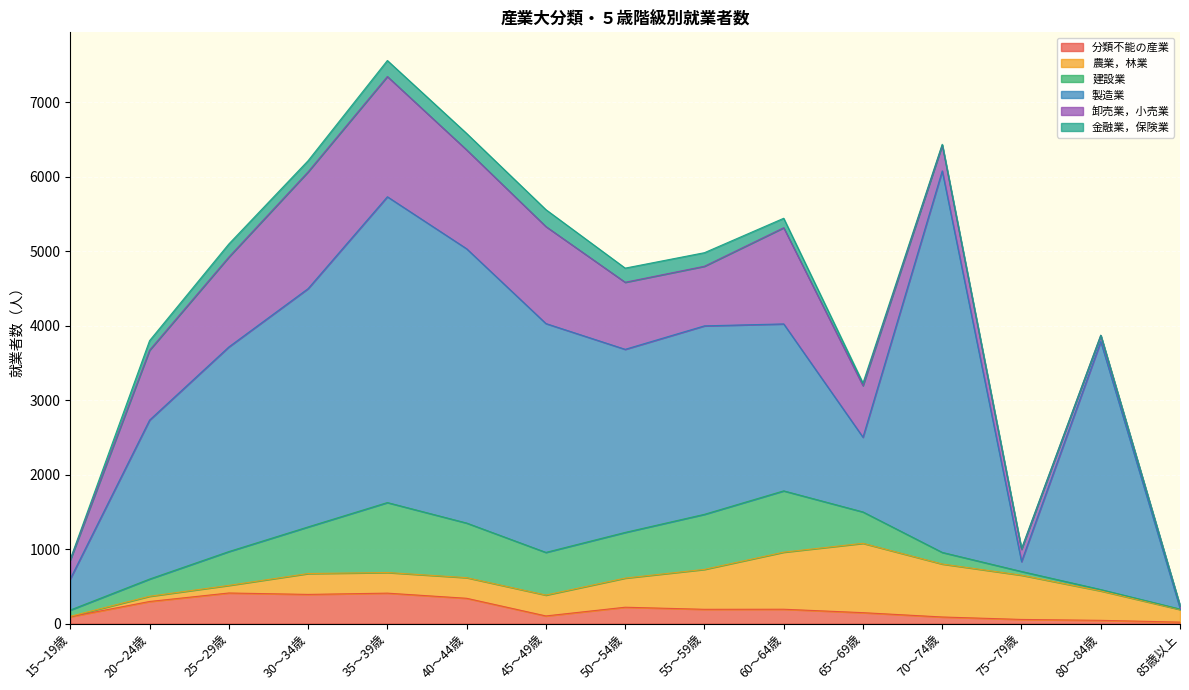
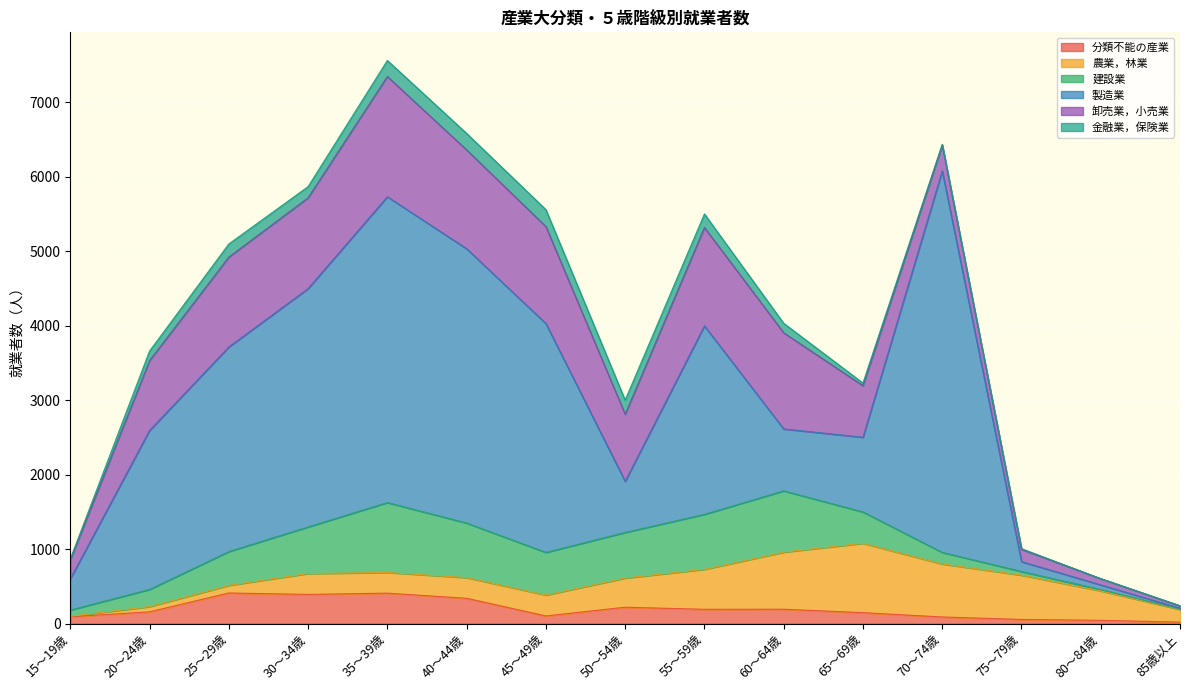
分類不能の産業, 20～24歳: 300 -> 200
卸売業，小売業, 30～34歳: 1600 -> 1200
製造業, 50～54歳: 2500 -> 700
卸売業，小売業, 55～59歳: 800 -> 1300
製造業, 60～64歳: 2200 -> 800
製造業, 80～84歳: 3300 -> 100
